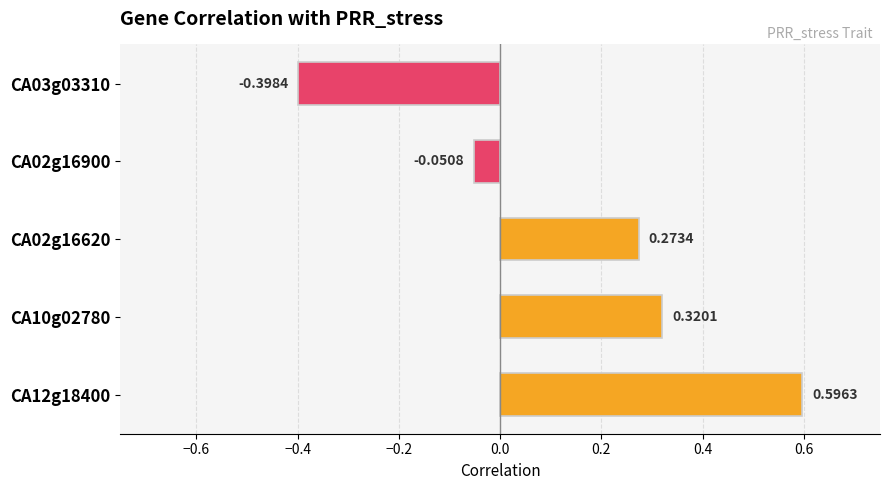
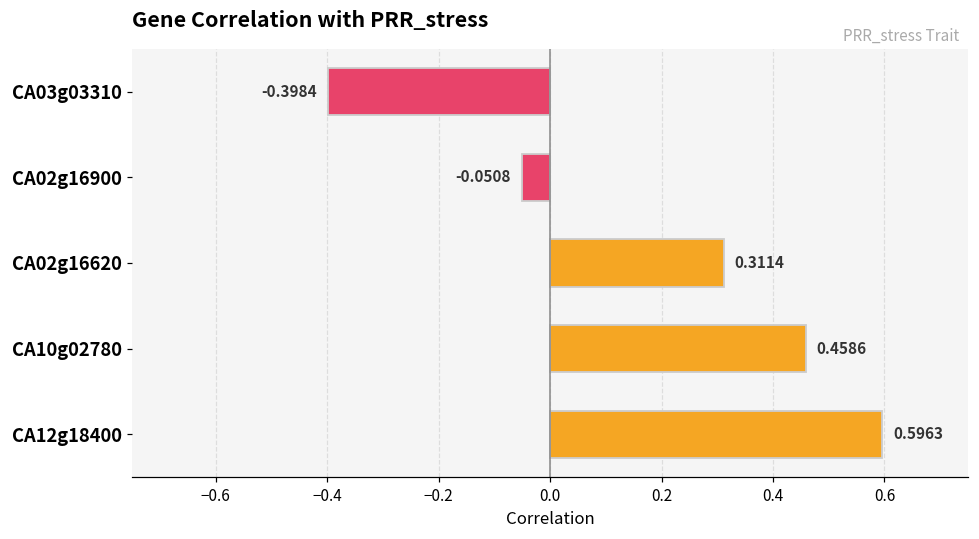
CA02g16620: 0.2734 -> 0.3114
CA10g02780: 0.3201 -> 0.4586
